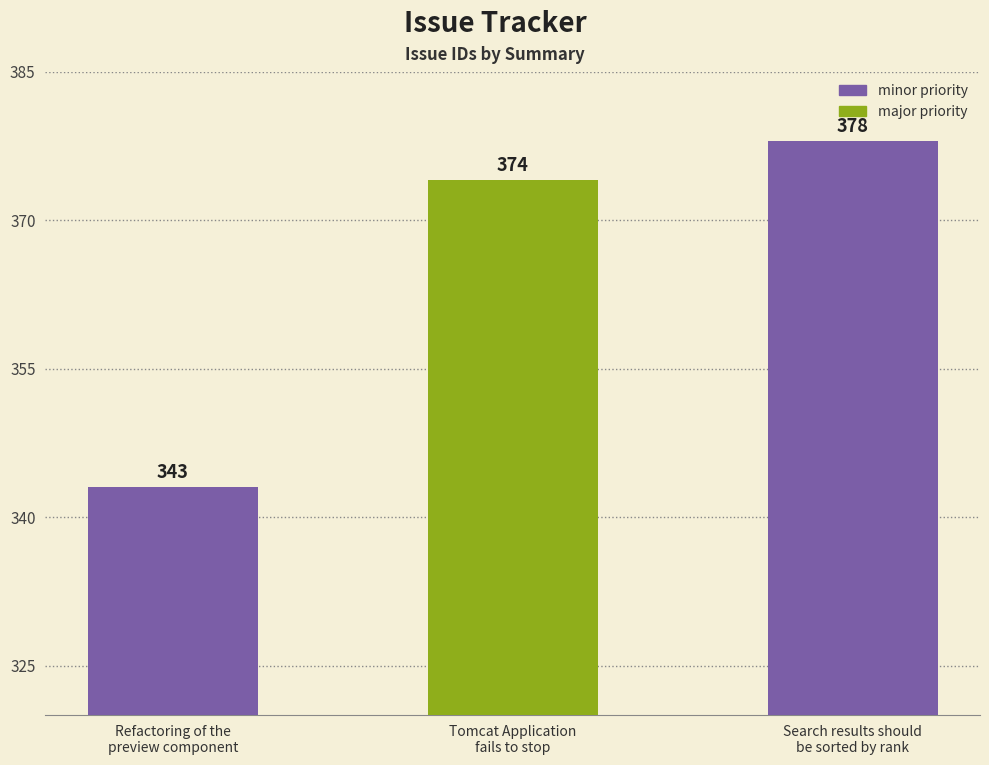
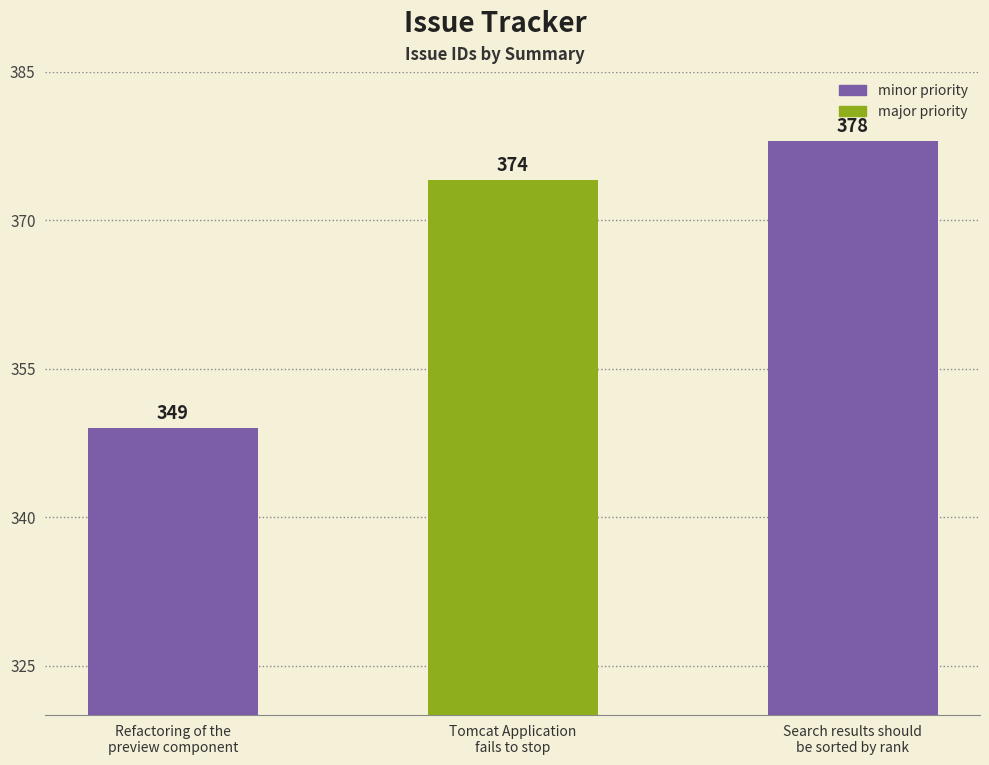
Refactoring of the preview component: 343 -> 349
